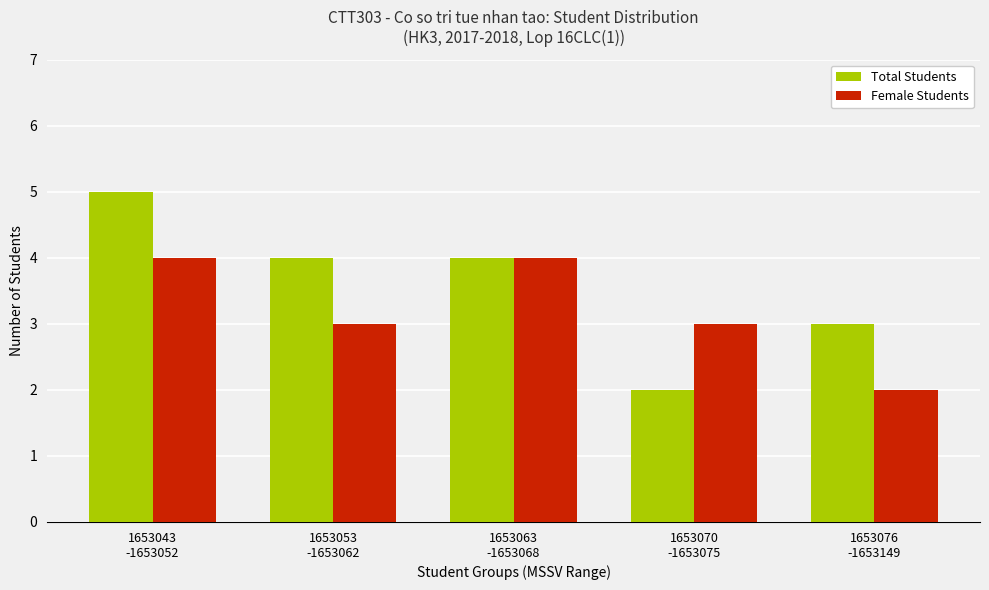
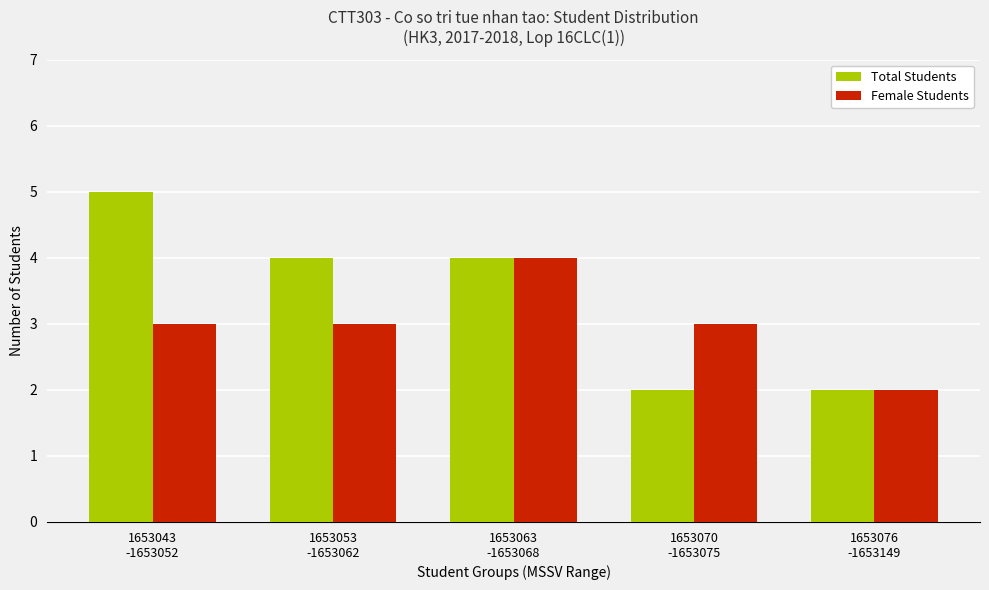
Female Students, 1653043 -1653052: 4 -> 3
Total Students, 1653076 -1653149: 3 -> 2
